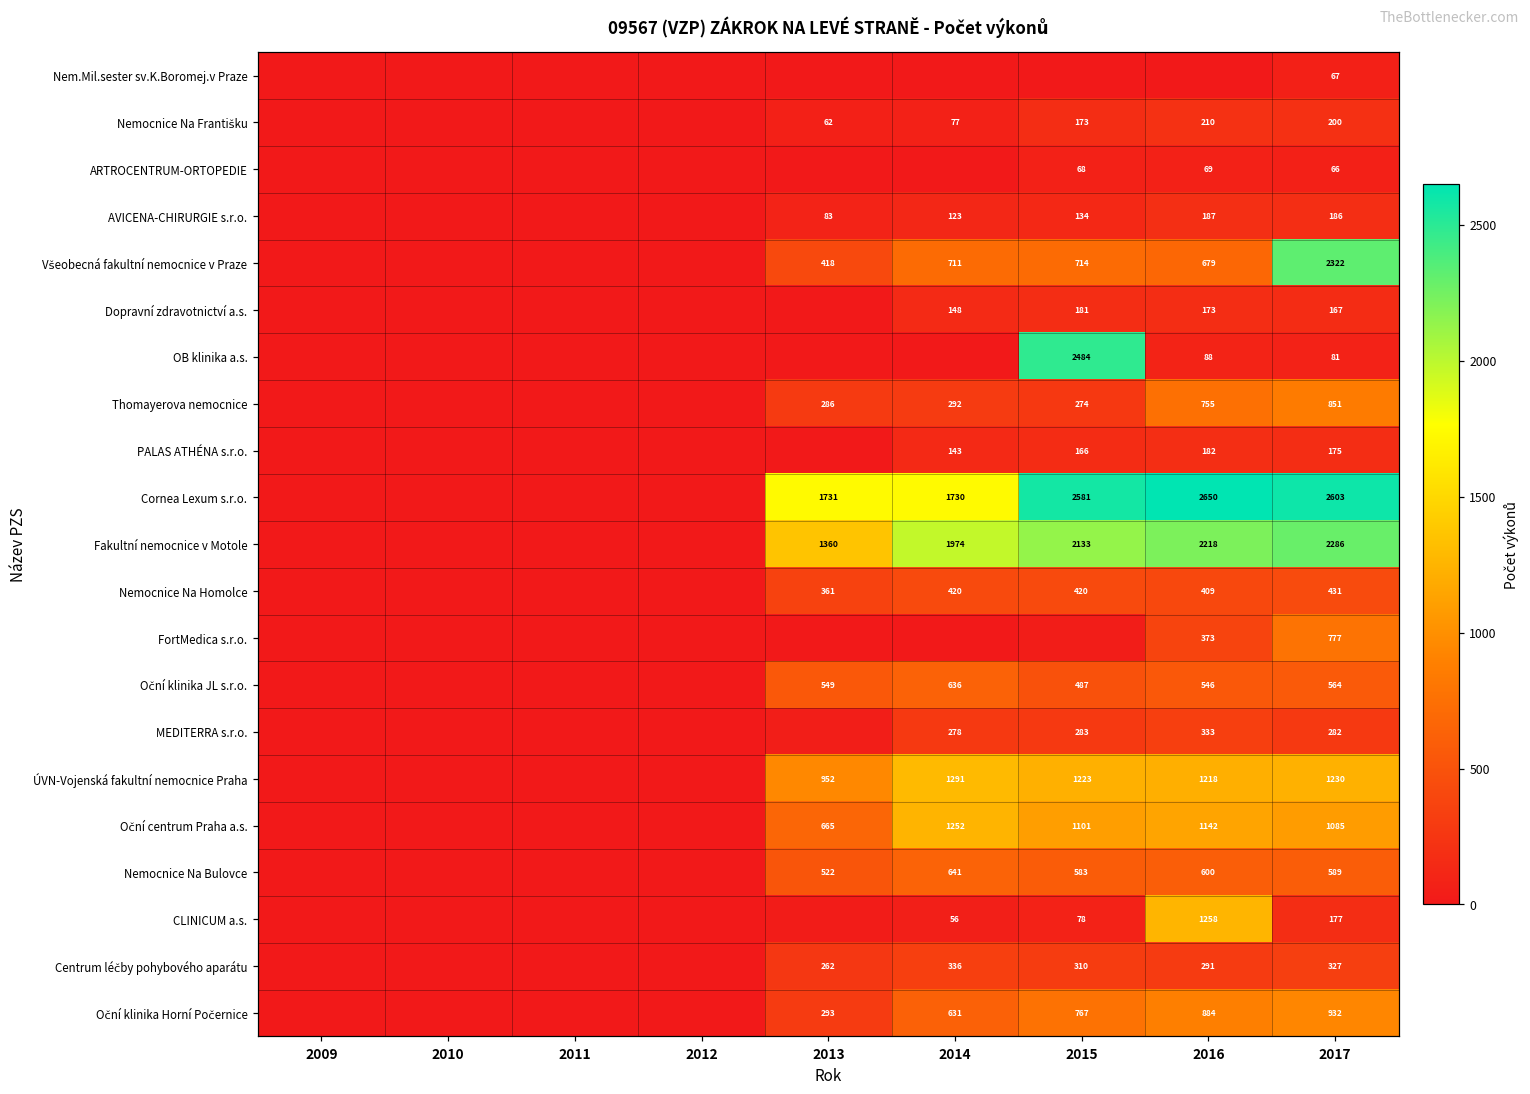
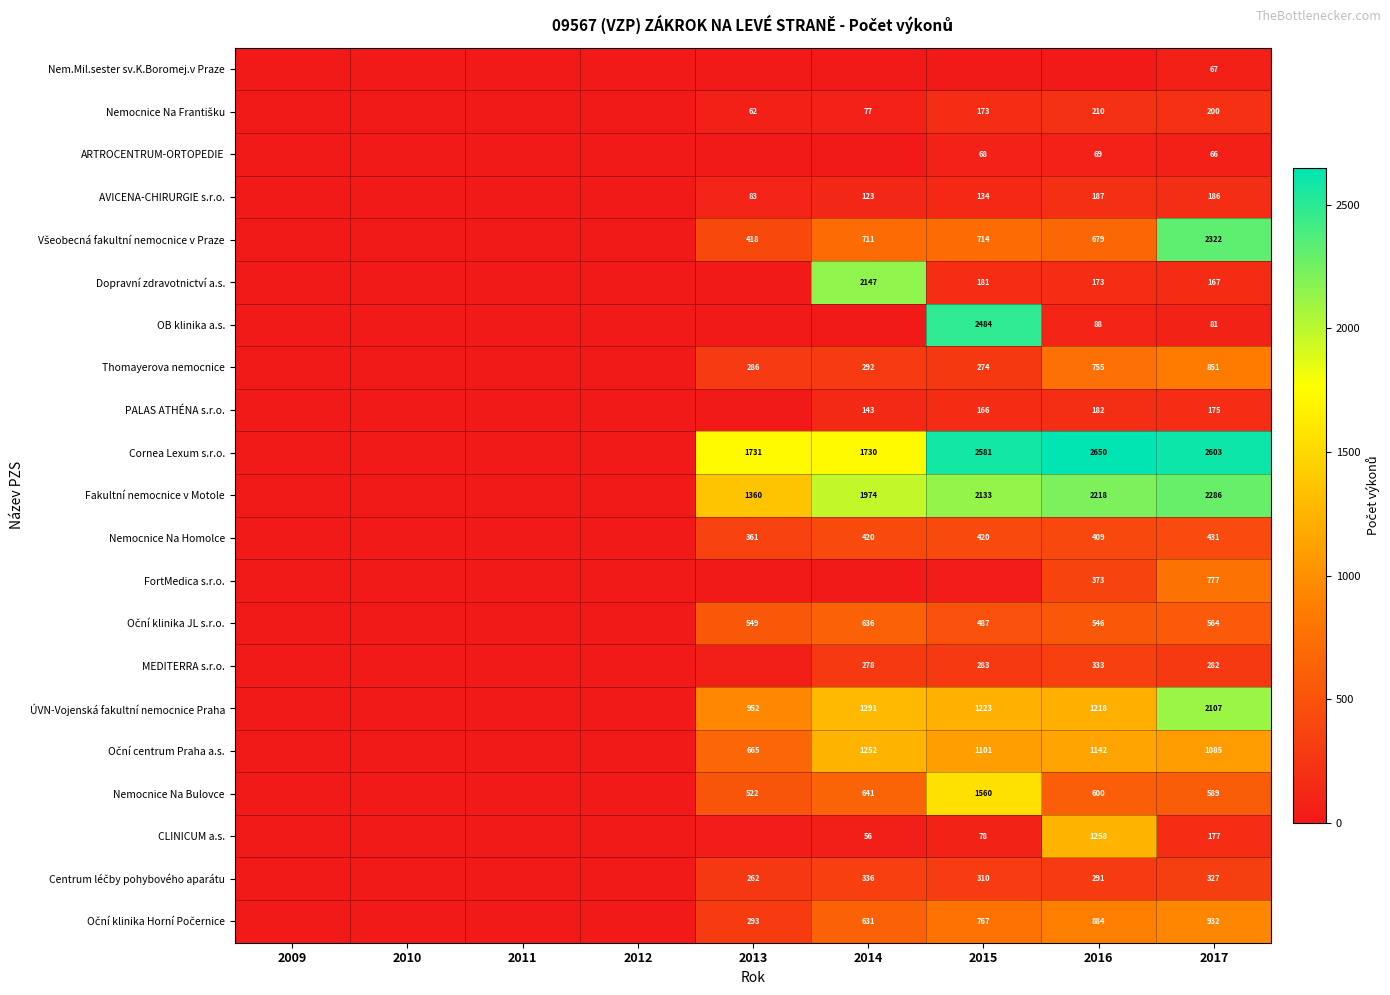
Dopravní zdravotnictví a.s., 2014: 148 -> 2147
ÚVN-Vojenská fakultní nemocnice Praha, 2017: 1230 -> 2107
Nemocnice Na Bulovce, 2015: 583 -> 1560
